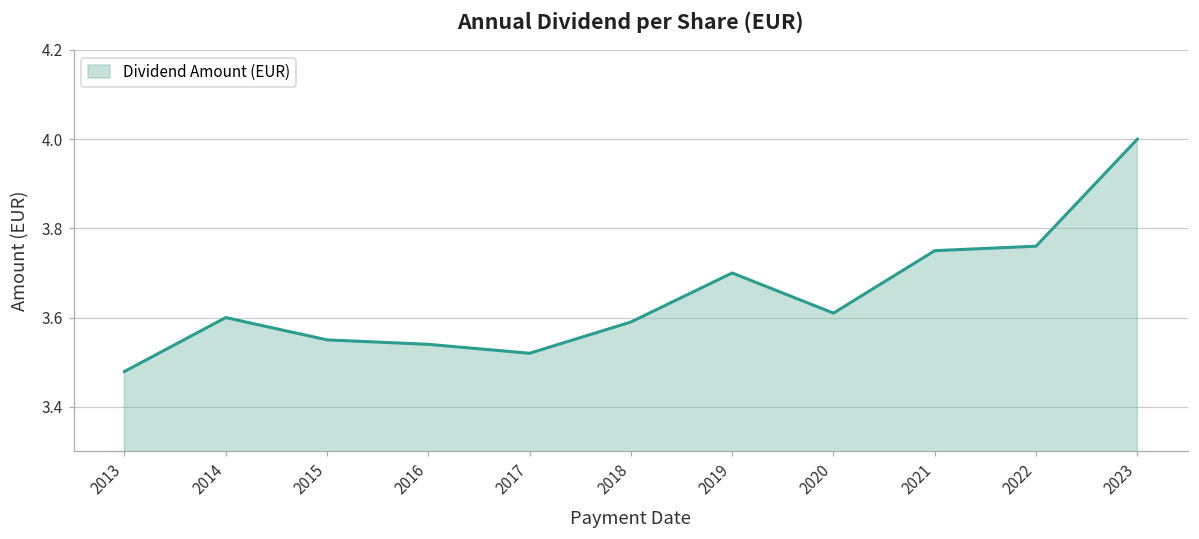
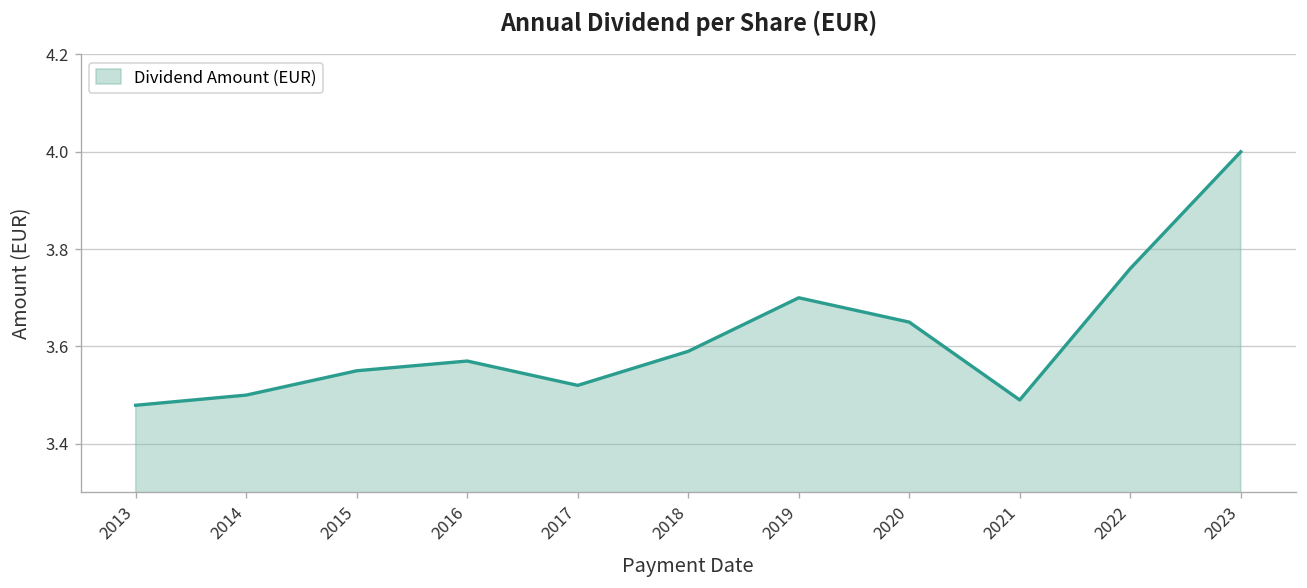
2014: 3.6 -> 3.5
2016: 3.54 -> 3.57
2020: 3.61 -> 3.65
2021: 3.75 -> 3.49
